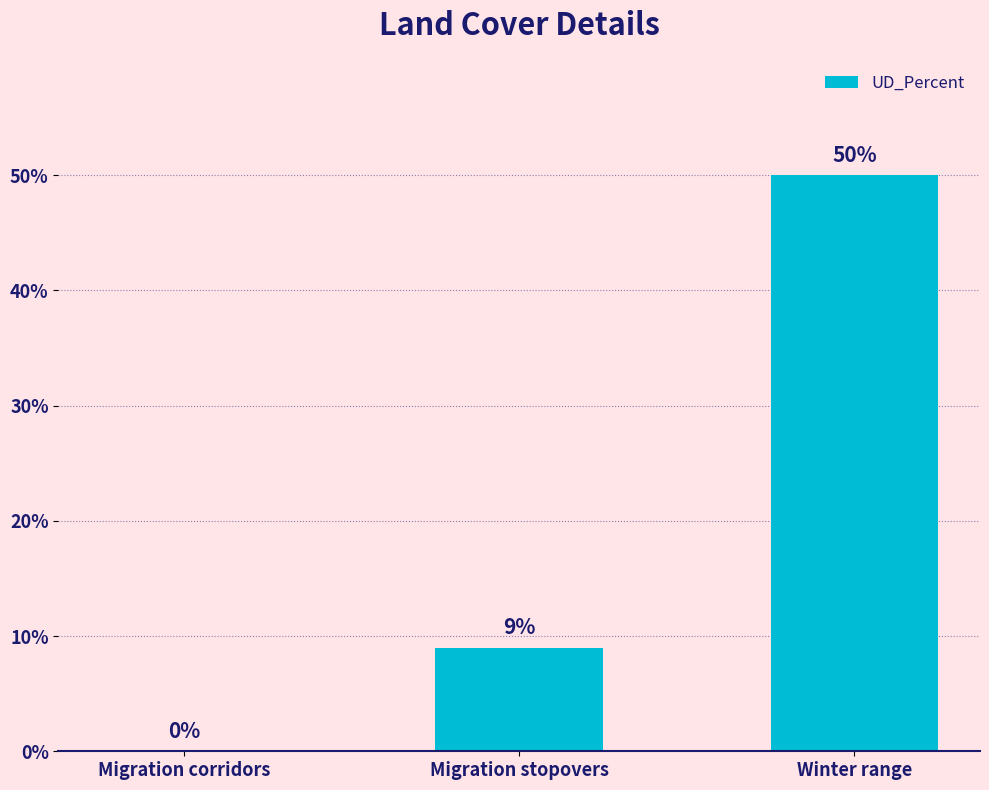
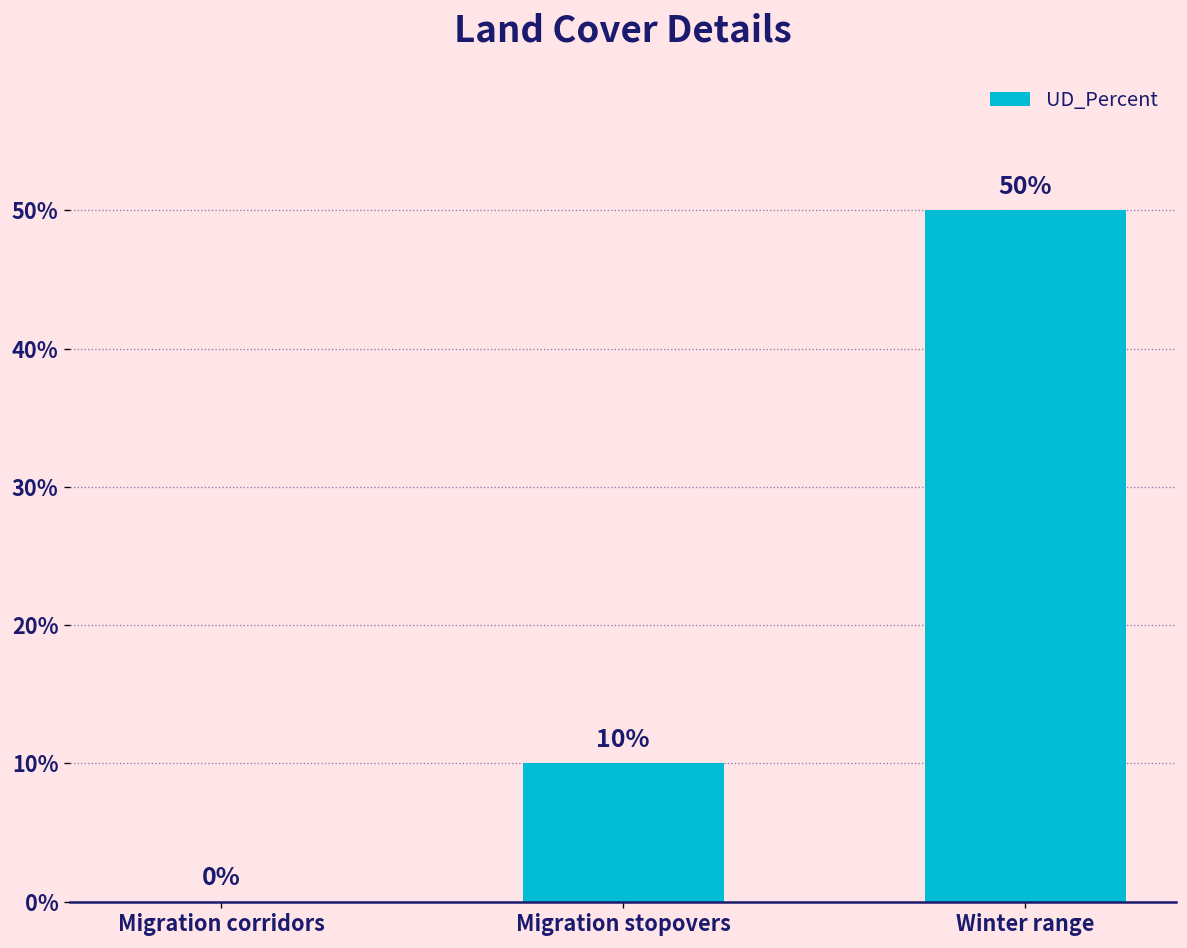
Migration stopovers: 9% -> 10%
